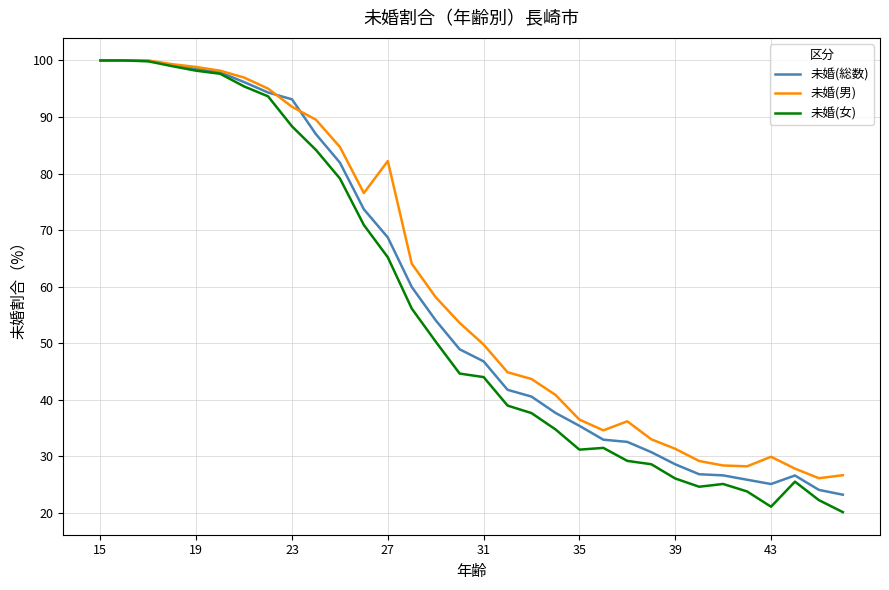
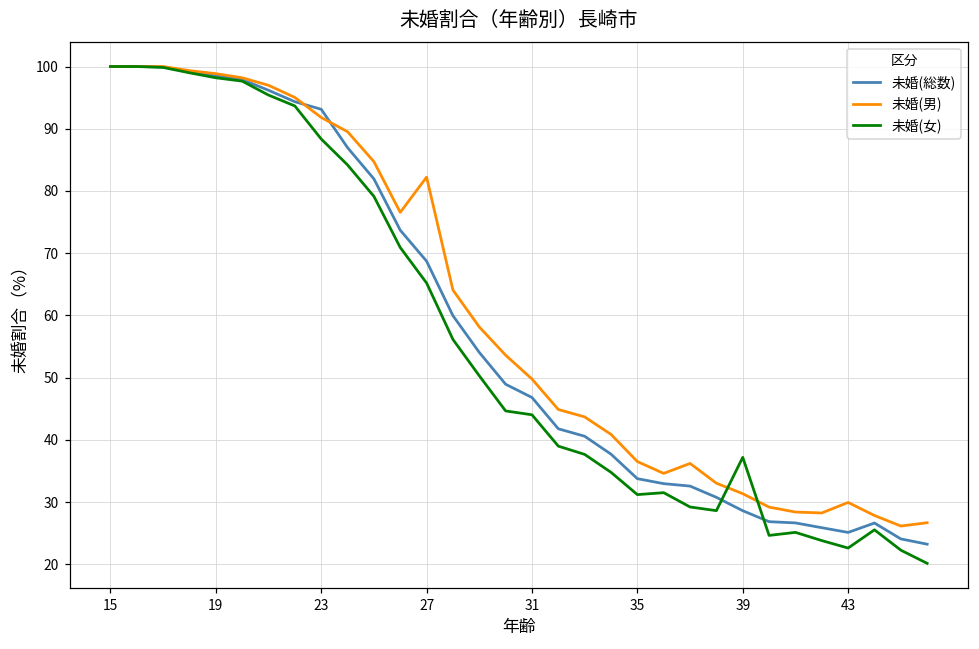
未婚(総数), 35: 35 -> 34
未婚(女), 39: 26 -> 37
未婚(女), 43: 21 -> 23
